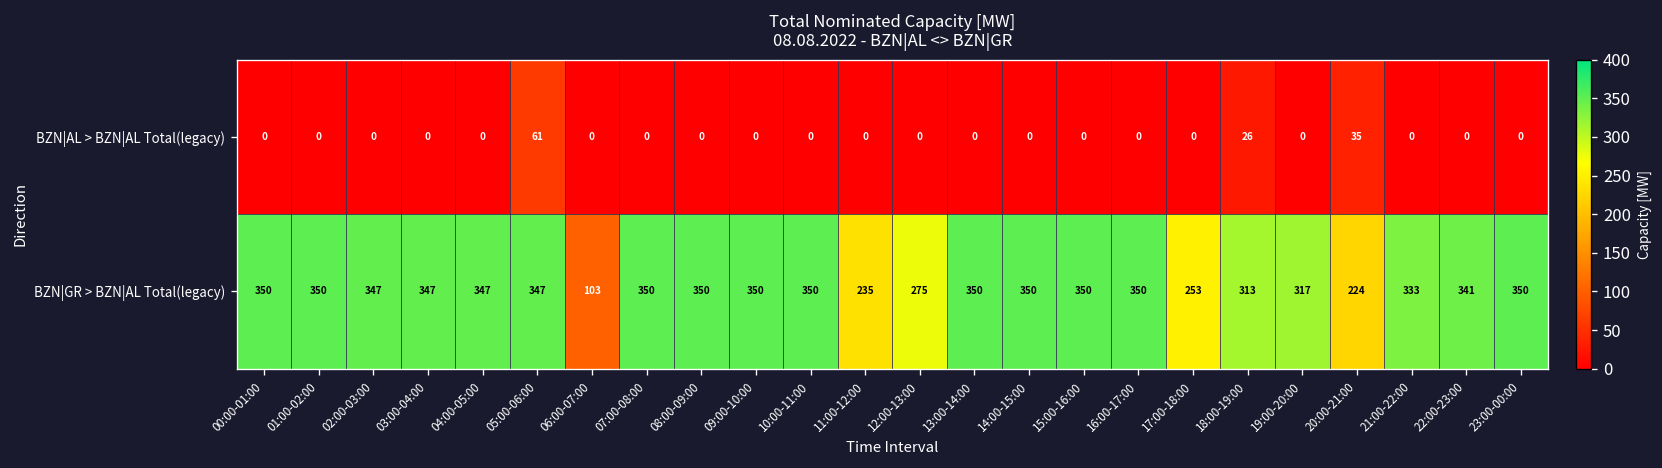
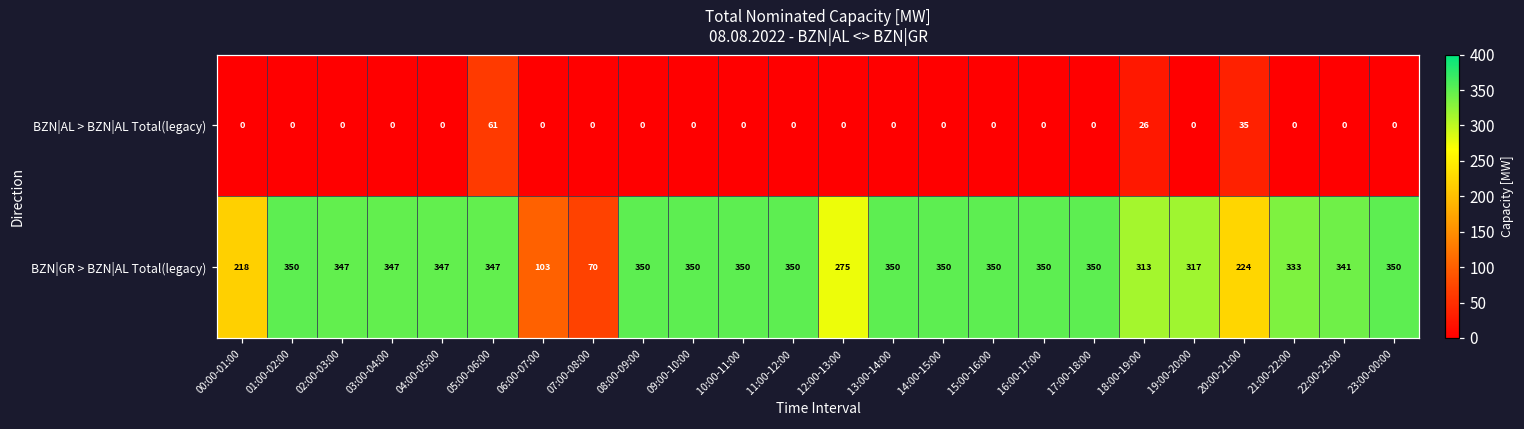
BZN|GR > BZN|AL Total(legacy), 00:00-01:00: 350 -> 218
BZN|GR > BZN|AL Total(legacy), 07:00-08:00: 350 -> 70
BZN|GR > BZN|AL Total(legacy), 11:00-12:00: 235 -> 350
BZN|GR > BZN|AL Total(legacy), 17:00-18:00: 253 -> 350
